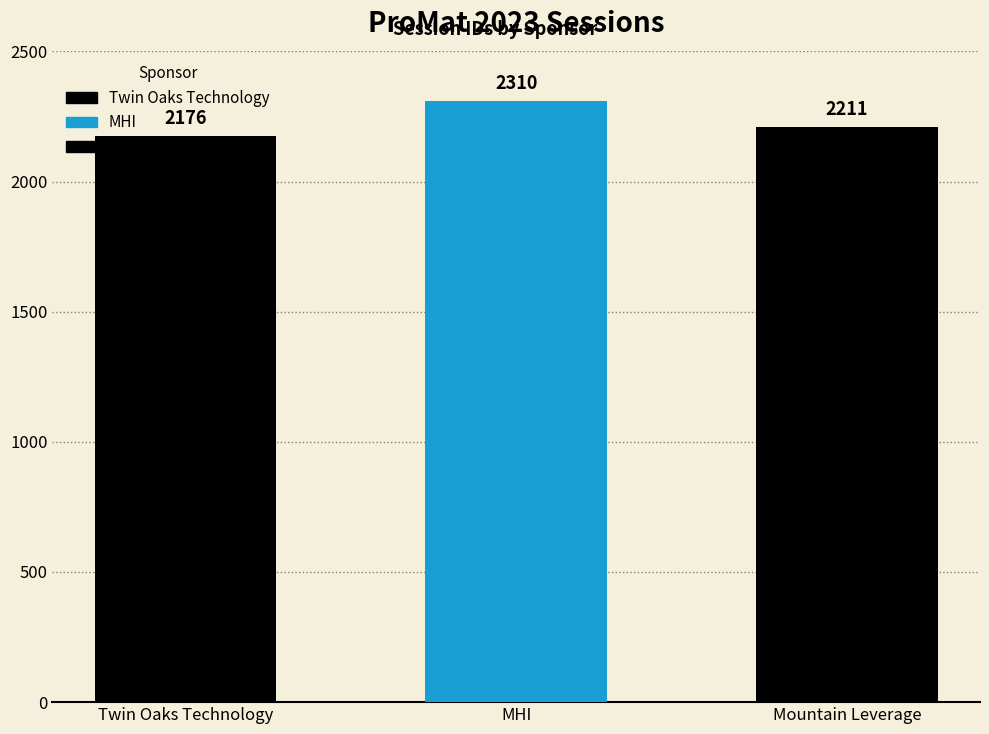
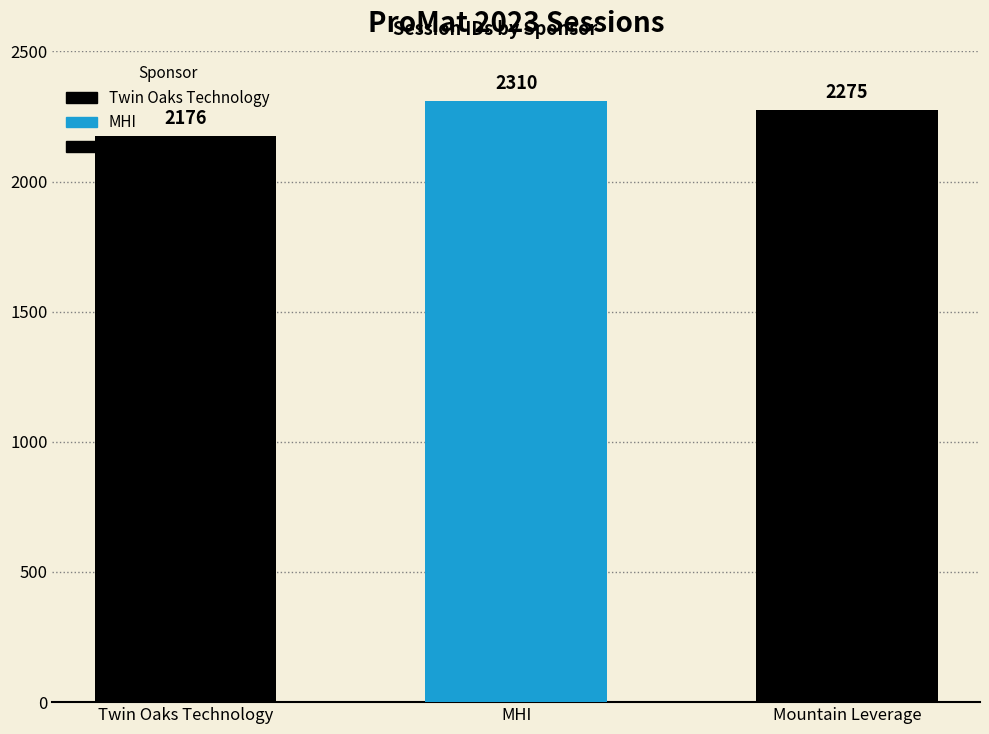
Mountain Leverage: 2211 -> 2275
